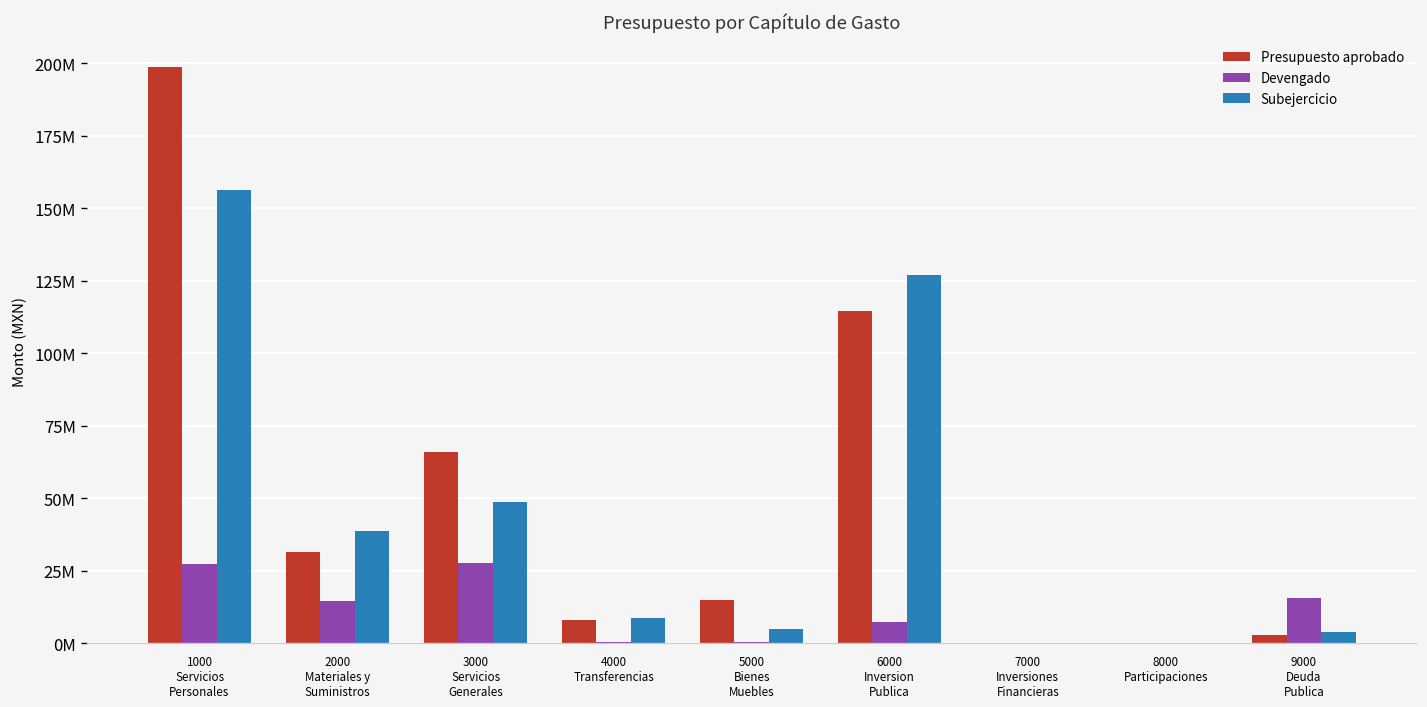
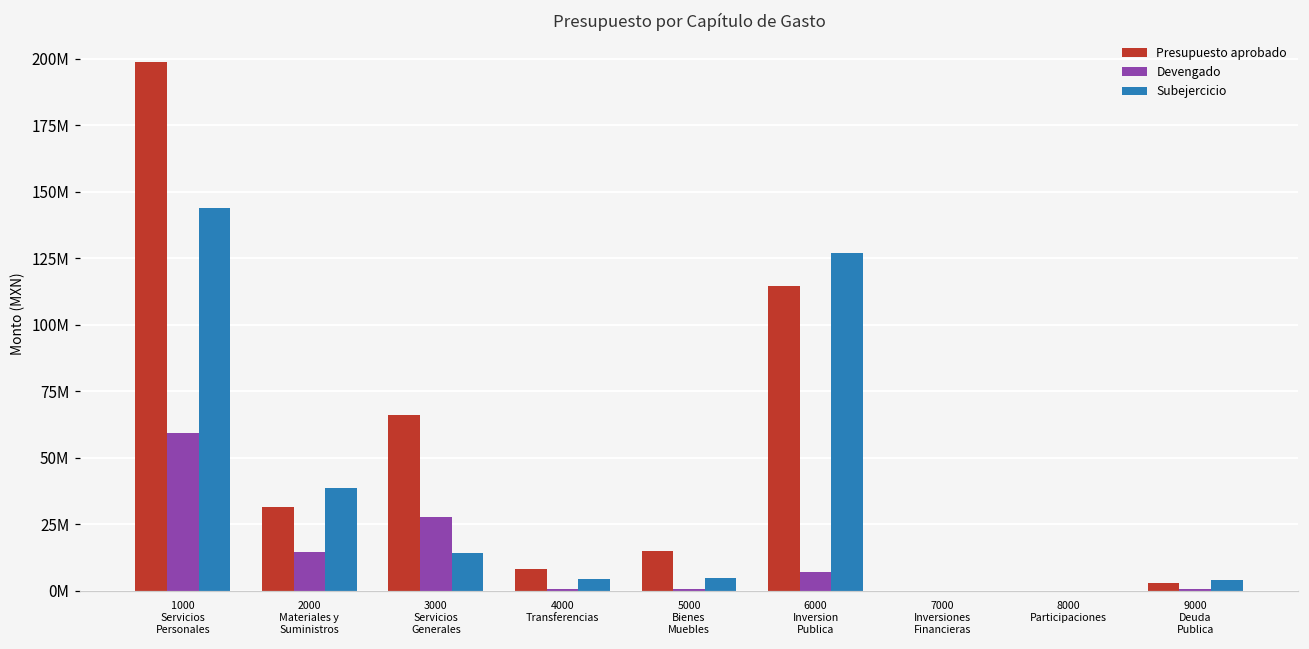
Devengado, 1000 Servicios Personales: 27000000 -> 59000000
Subejercicio, 1000 Servicios Personales: 156000000 -> 144000000
Subejercicio, 3000 Servicios Generales: 49000000 -> 14000000
Subejercicio, 4000 Transferencias: 9000000 -> 5000000
Devengado, 9000 Deuda Publica: 16000000 -> 1000000
